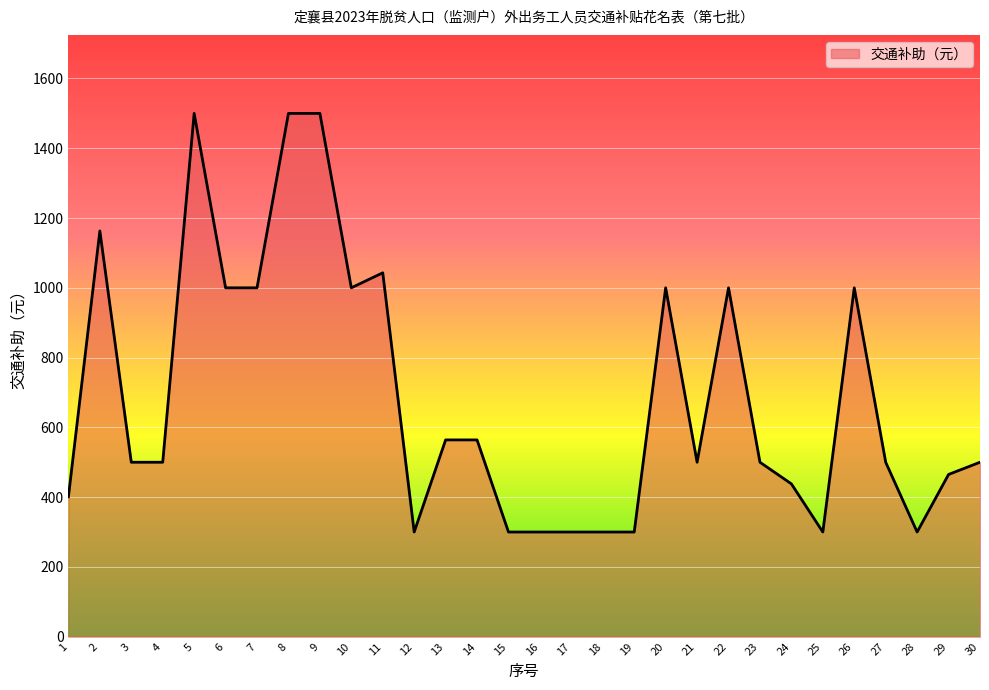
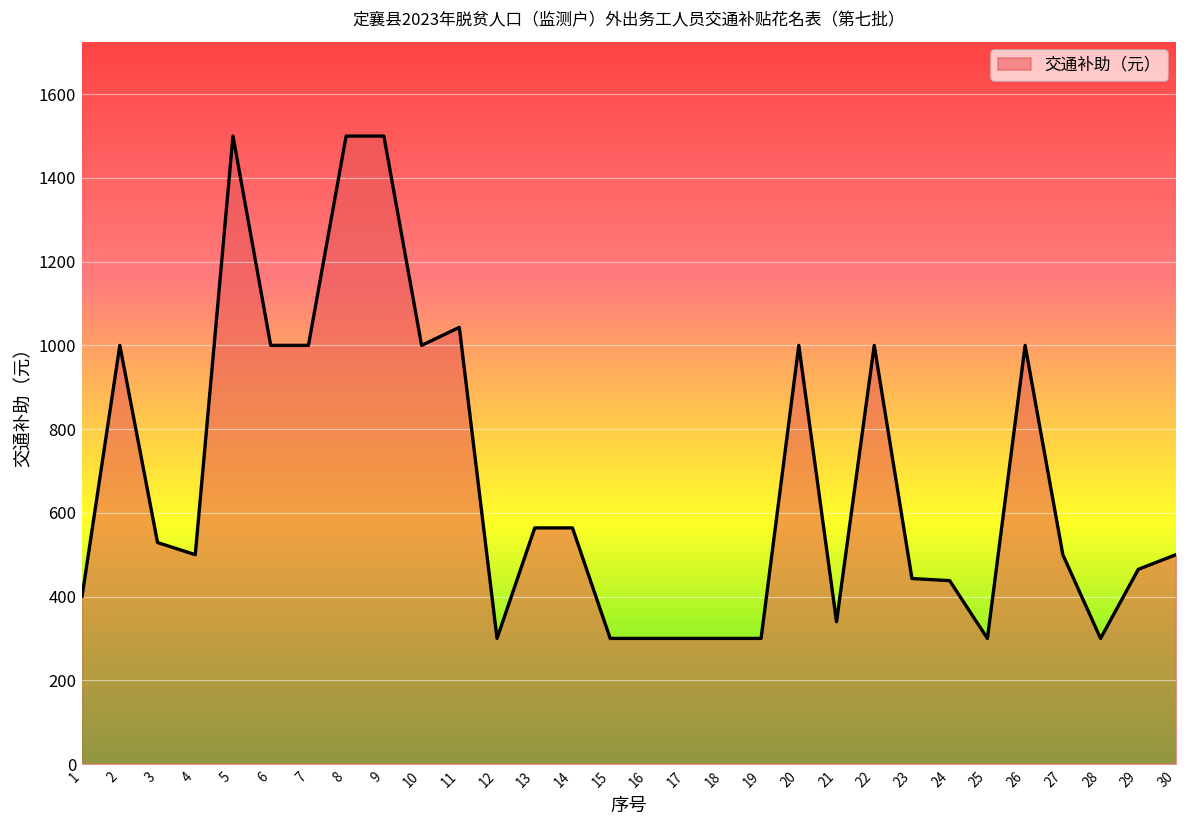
2: 1160 -> 1000
3: 500 -> 530
21: 500 -> 340
23: 500 -> 440
